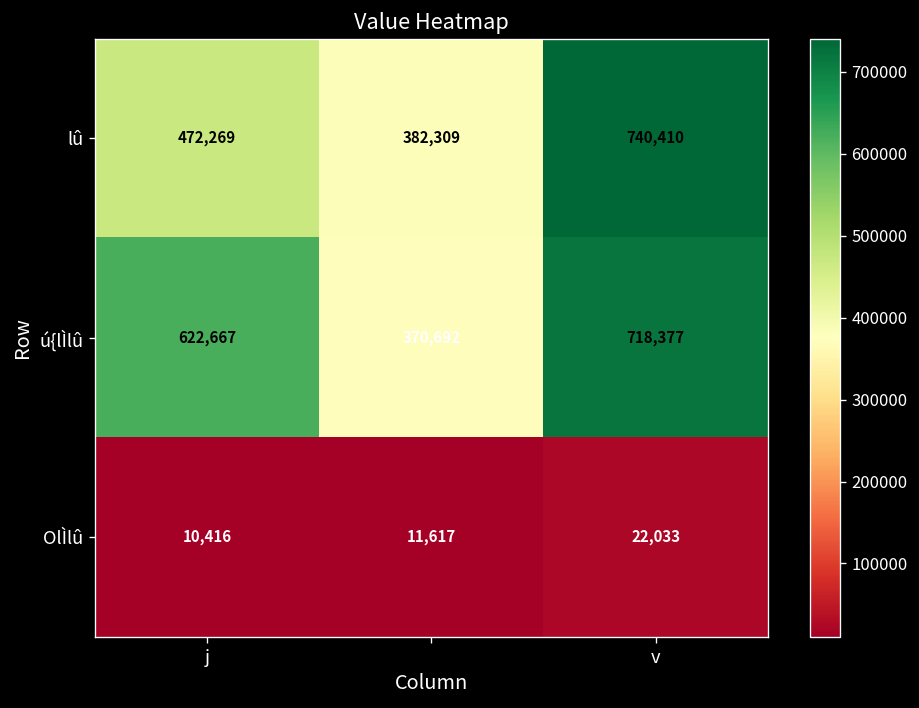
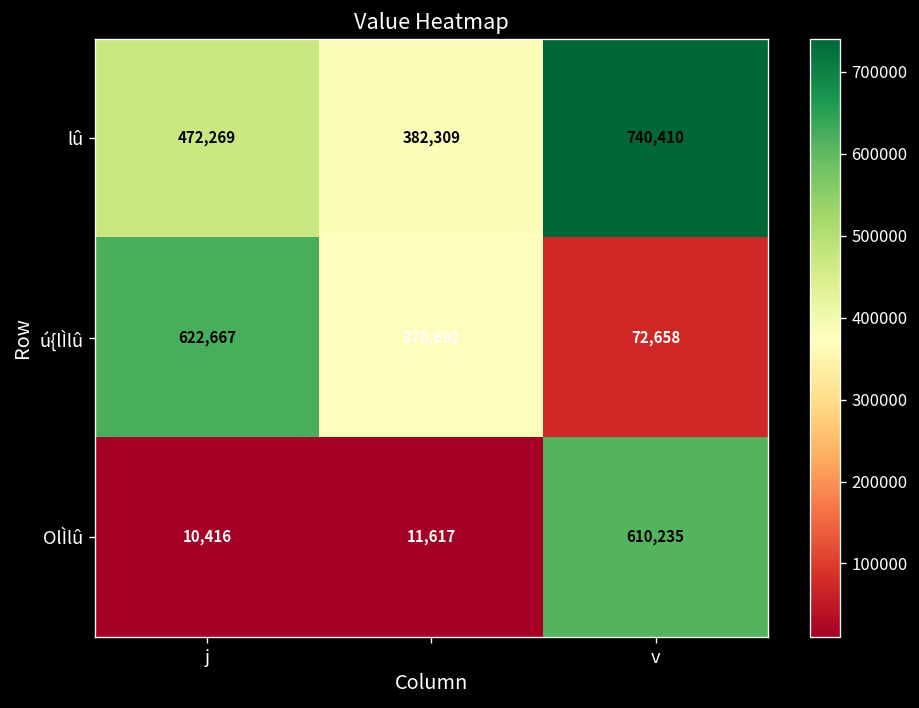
ú{lÌlû, v: 718,377 -> 72,658
OlÌlû, v: 22,033 -> 610,235
